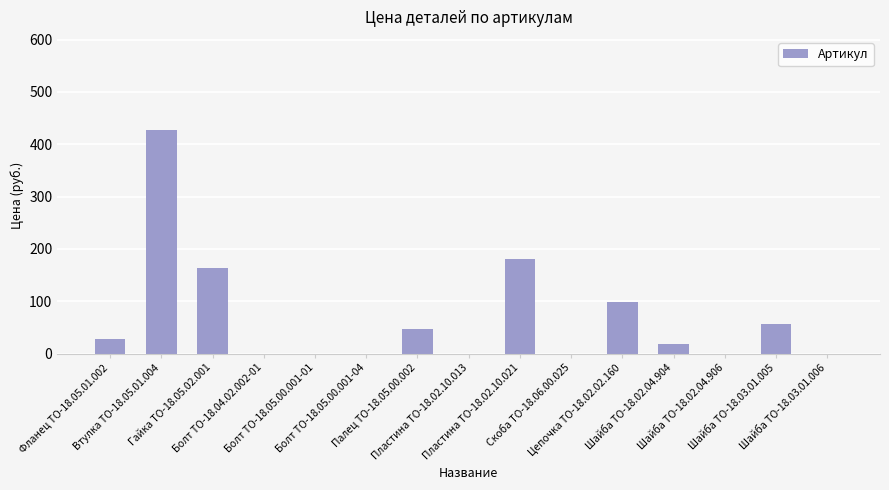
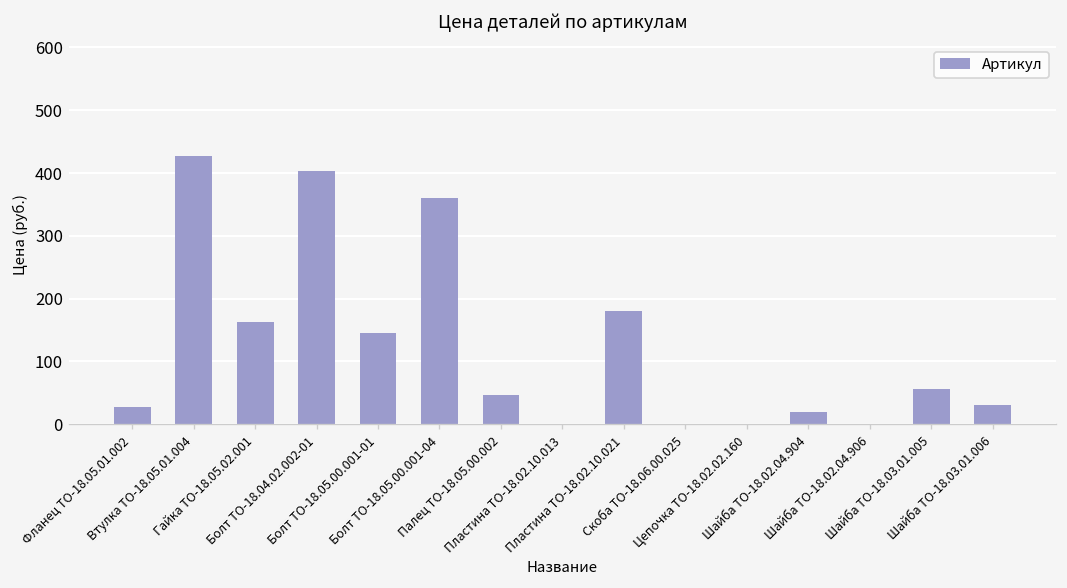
Болт ТО-18.04.02.002-01: 0 -> 400
Болт ТО-18.05.00.001-01: 0 -> 150
Болт ТО-18.05.00.001-04: 0 -> 360
Цепочка ТО-18.02.02.160: 100 -> 0
Шайба ТО-18.03.01.006: 0 -> 30
